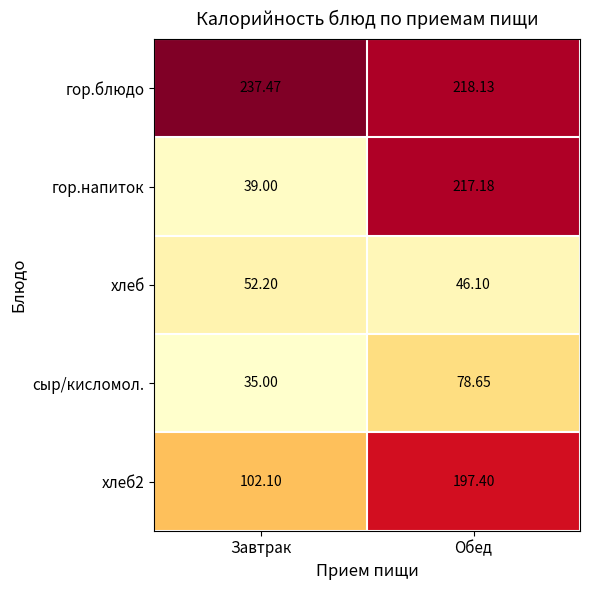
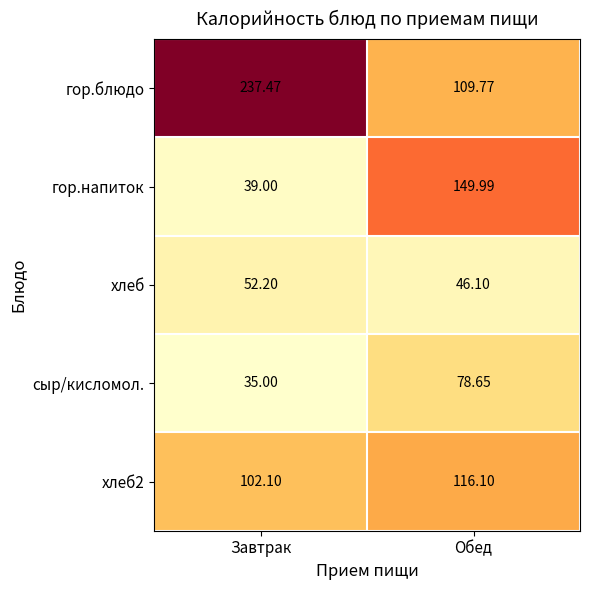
гор.блюдо, Обед: 218.13 -> 109.77
гор.напиток, Обед: 217.18 -> 149.99
хлеб2, Обед: 197.40 -> 116.10
